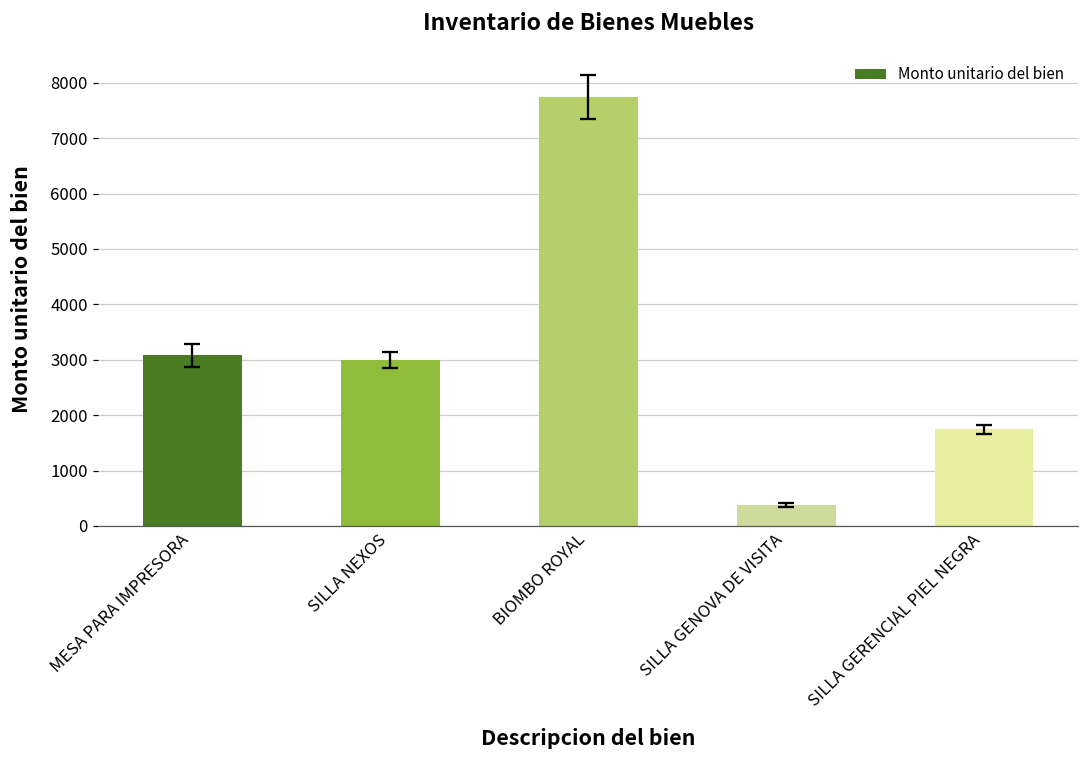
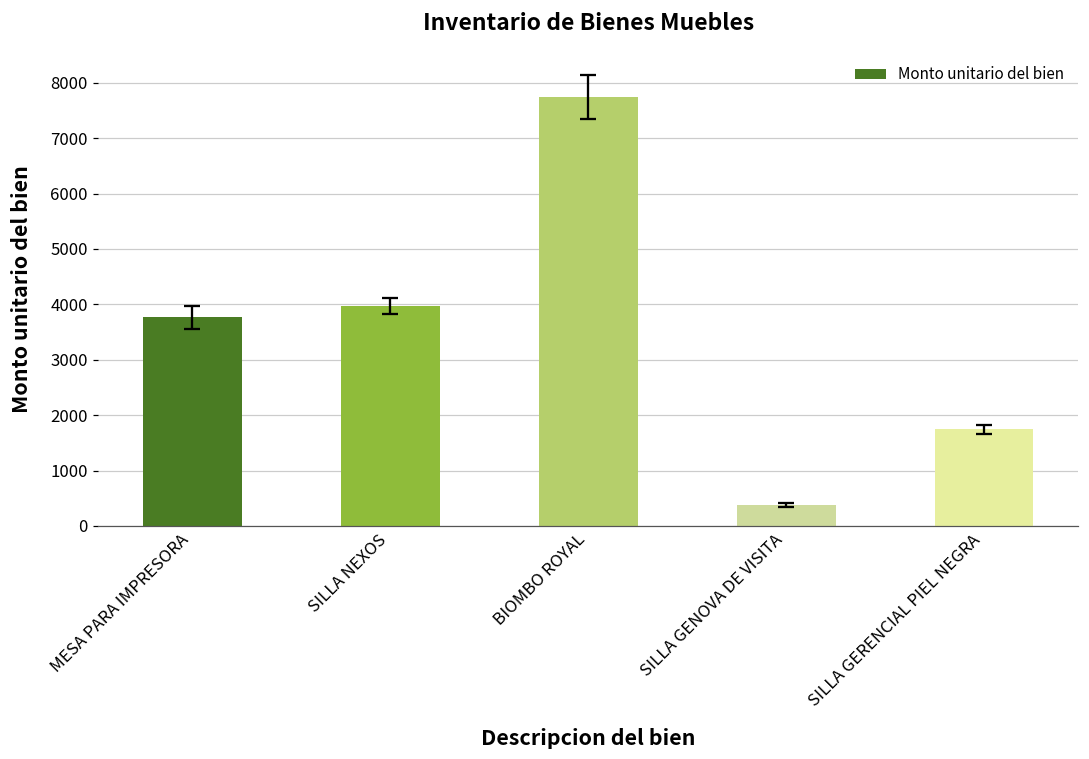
Monto unitario del bien, MESA PARA IMPRESORA: 3100 -> 3800
Monto unitario del bien, SILLA NEXOS: 3000 -> 4000
